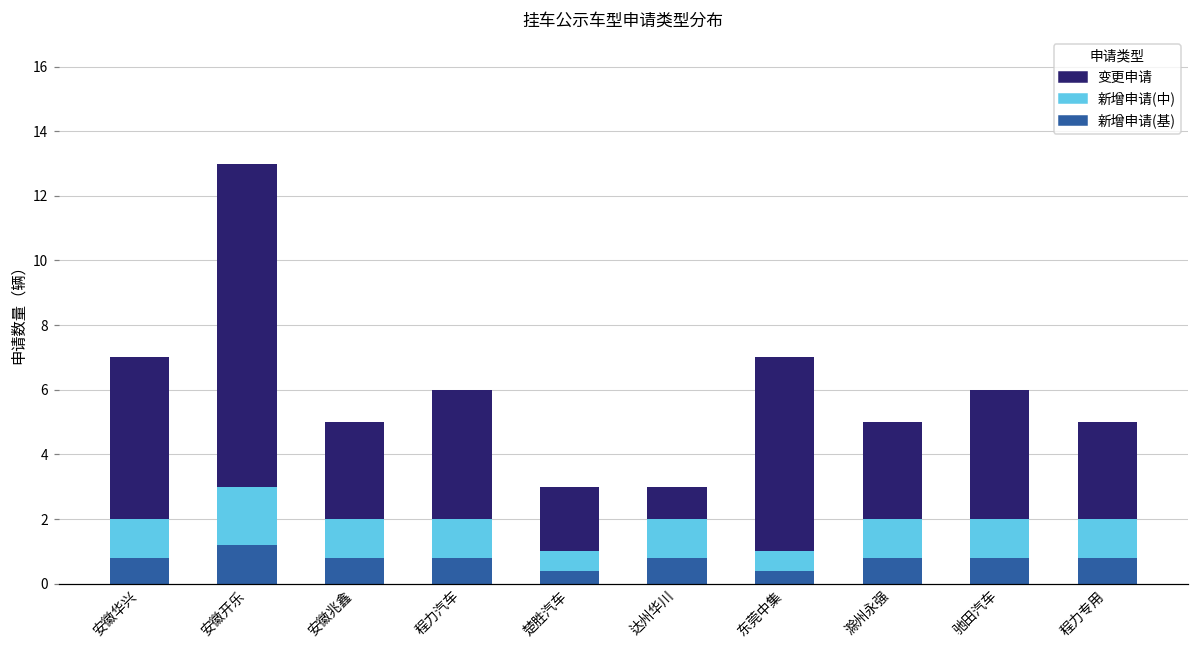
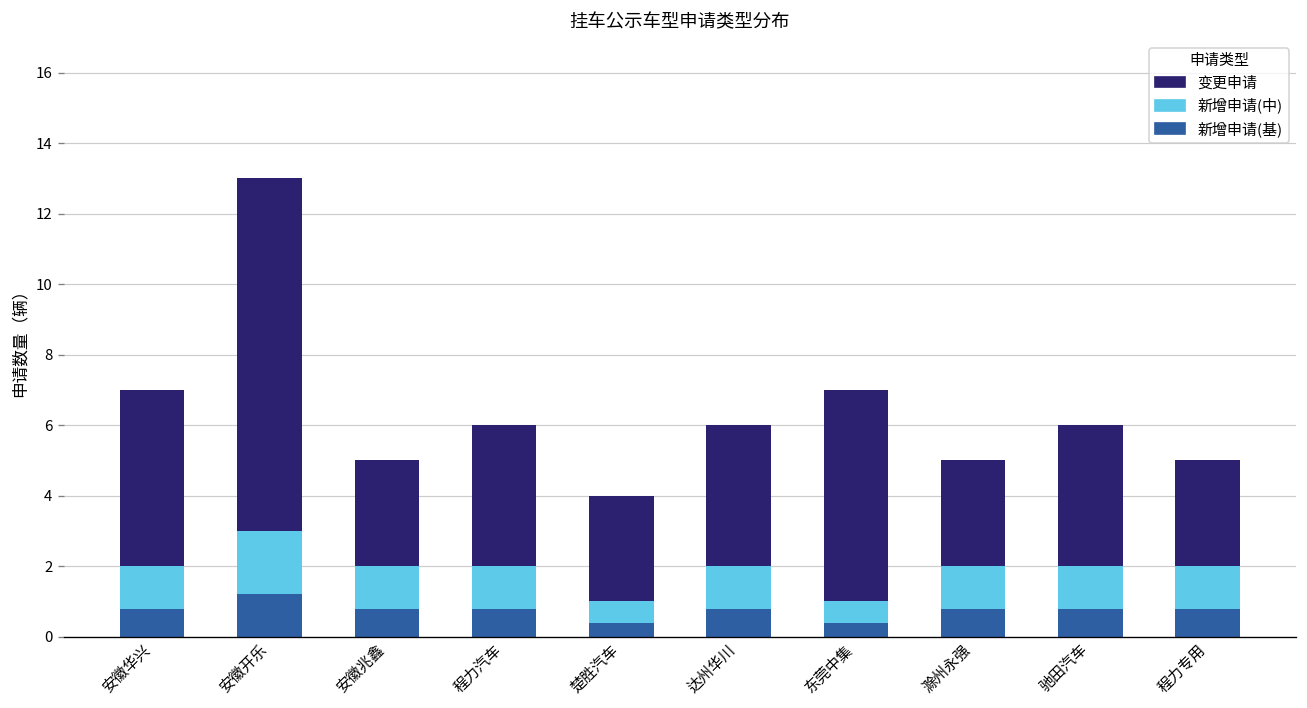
变更申请, 楚胜汽车: 2 -> 3
变更申请, 达州华川: 1 -> 4
